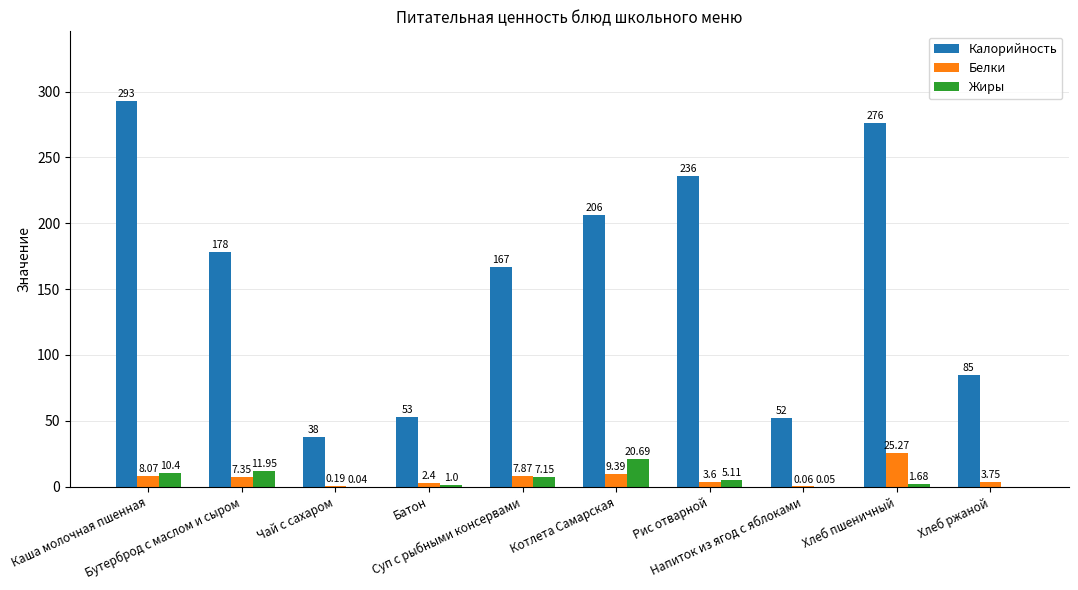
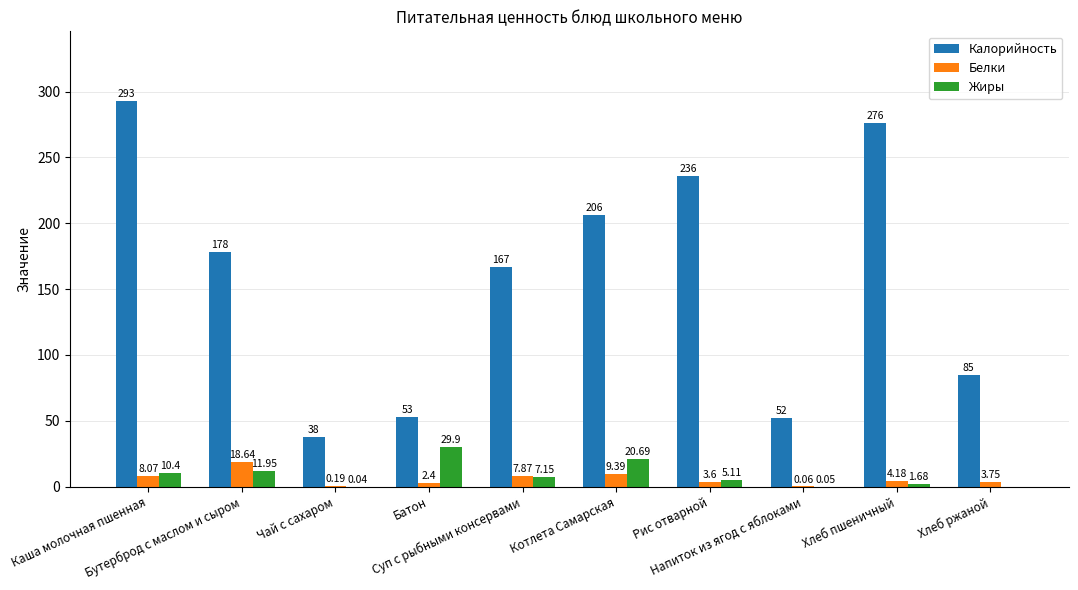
Белки, Бутерброд с маслом и сыром: 7.35 -> 18.64
Жиры, Батон: 1.0 -> 29.9
Белки, Хлеб пшеничный: 25.27 -> 4.18
